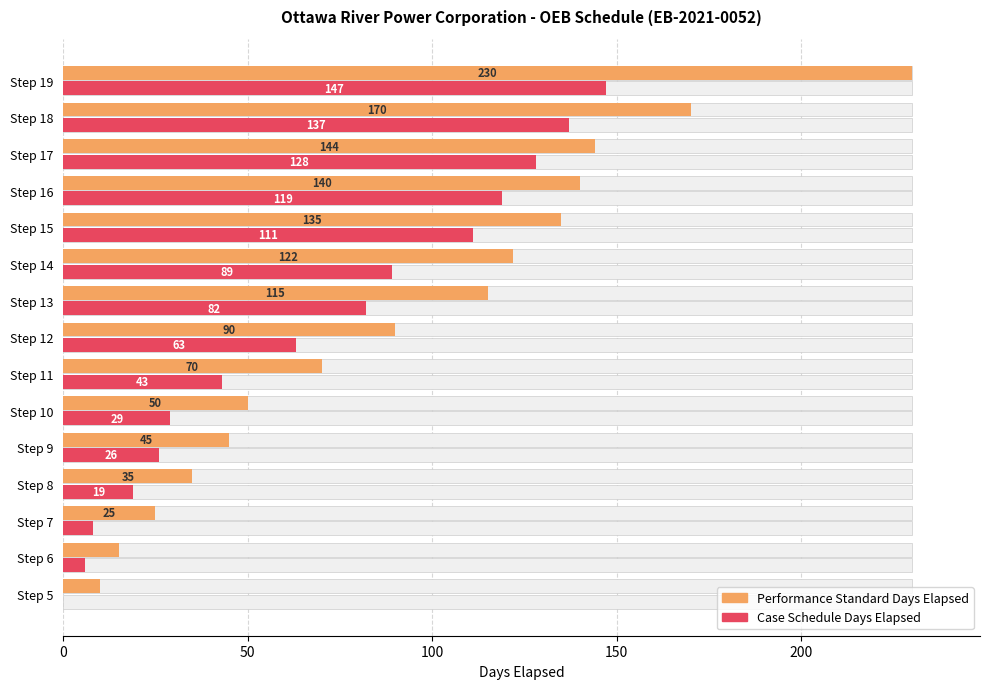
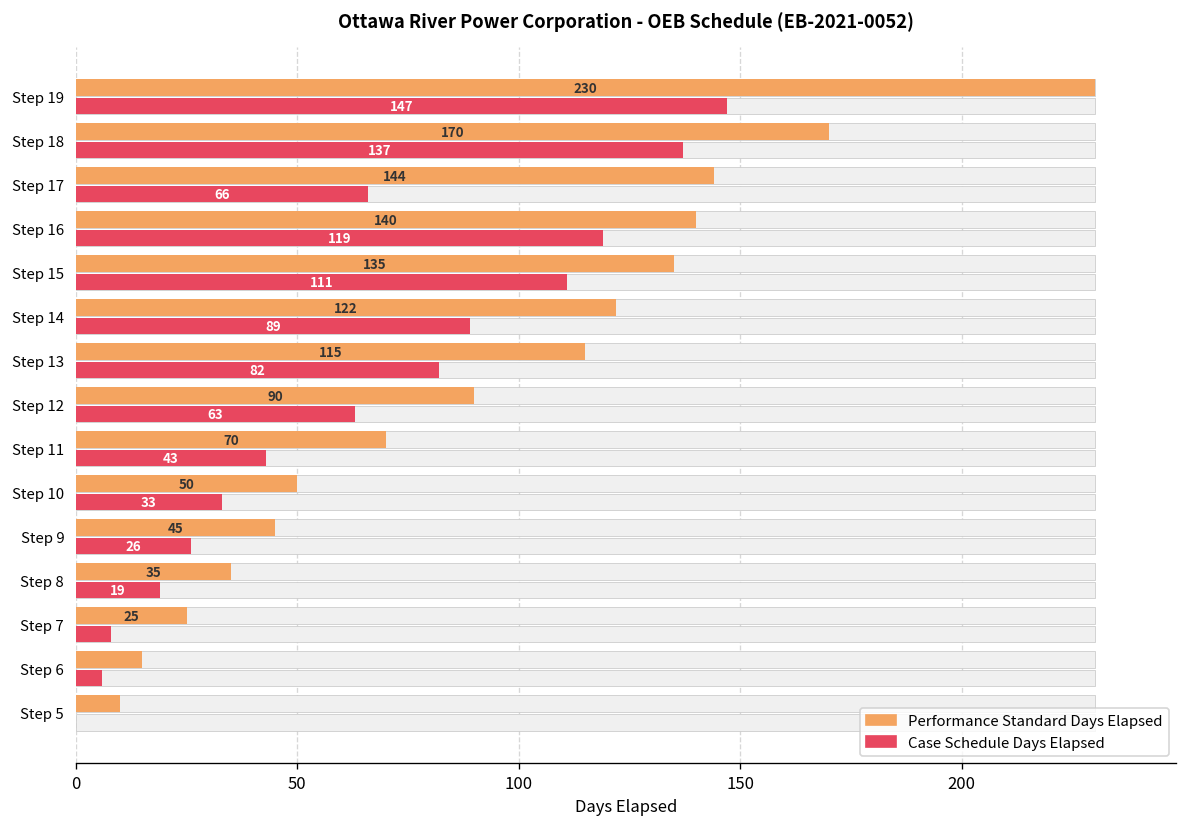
Case Schedule Days Elapsed, Step 17: 128 -> 66
Case Schedule Days Elapsed, Step 10: 29 -> 33
